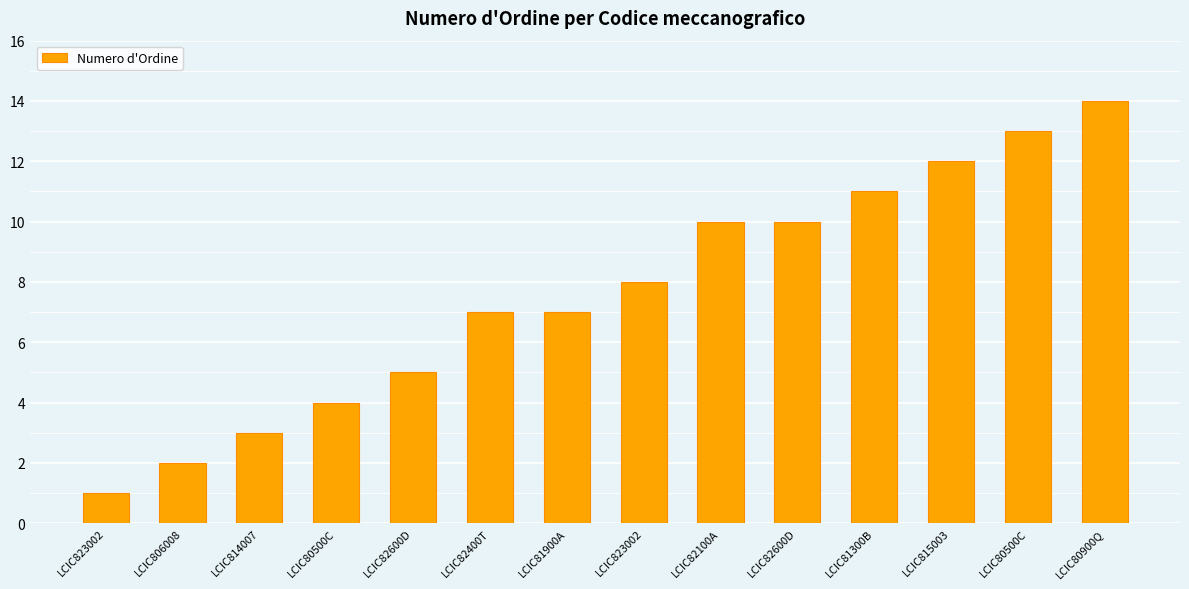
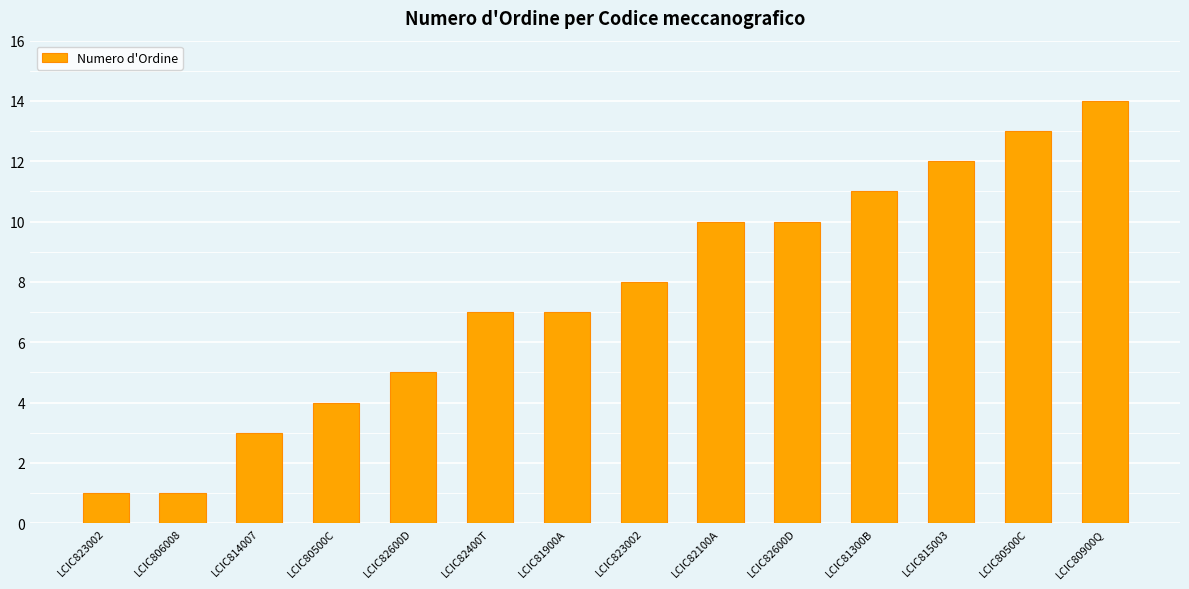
LCIC806008: 2 -> 1
